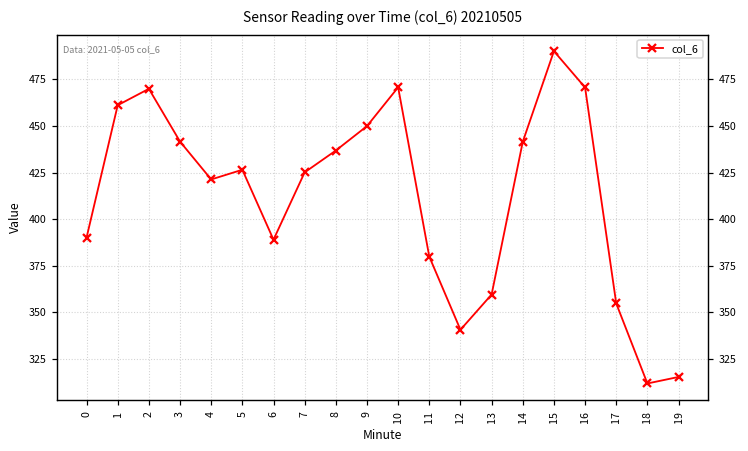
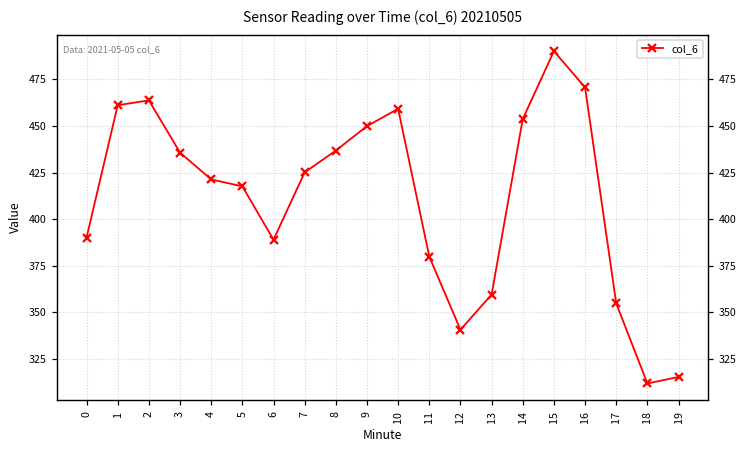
2: 470 -> 464
3: 442 -> 436
5: 427 -> 418
10: 471 -> 459
14: 442 -> 454
